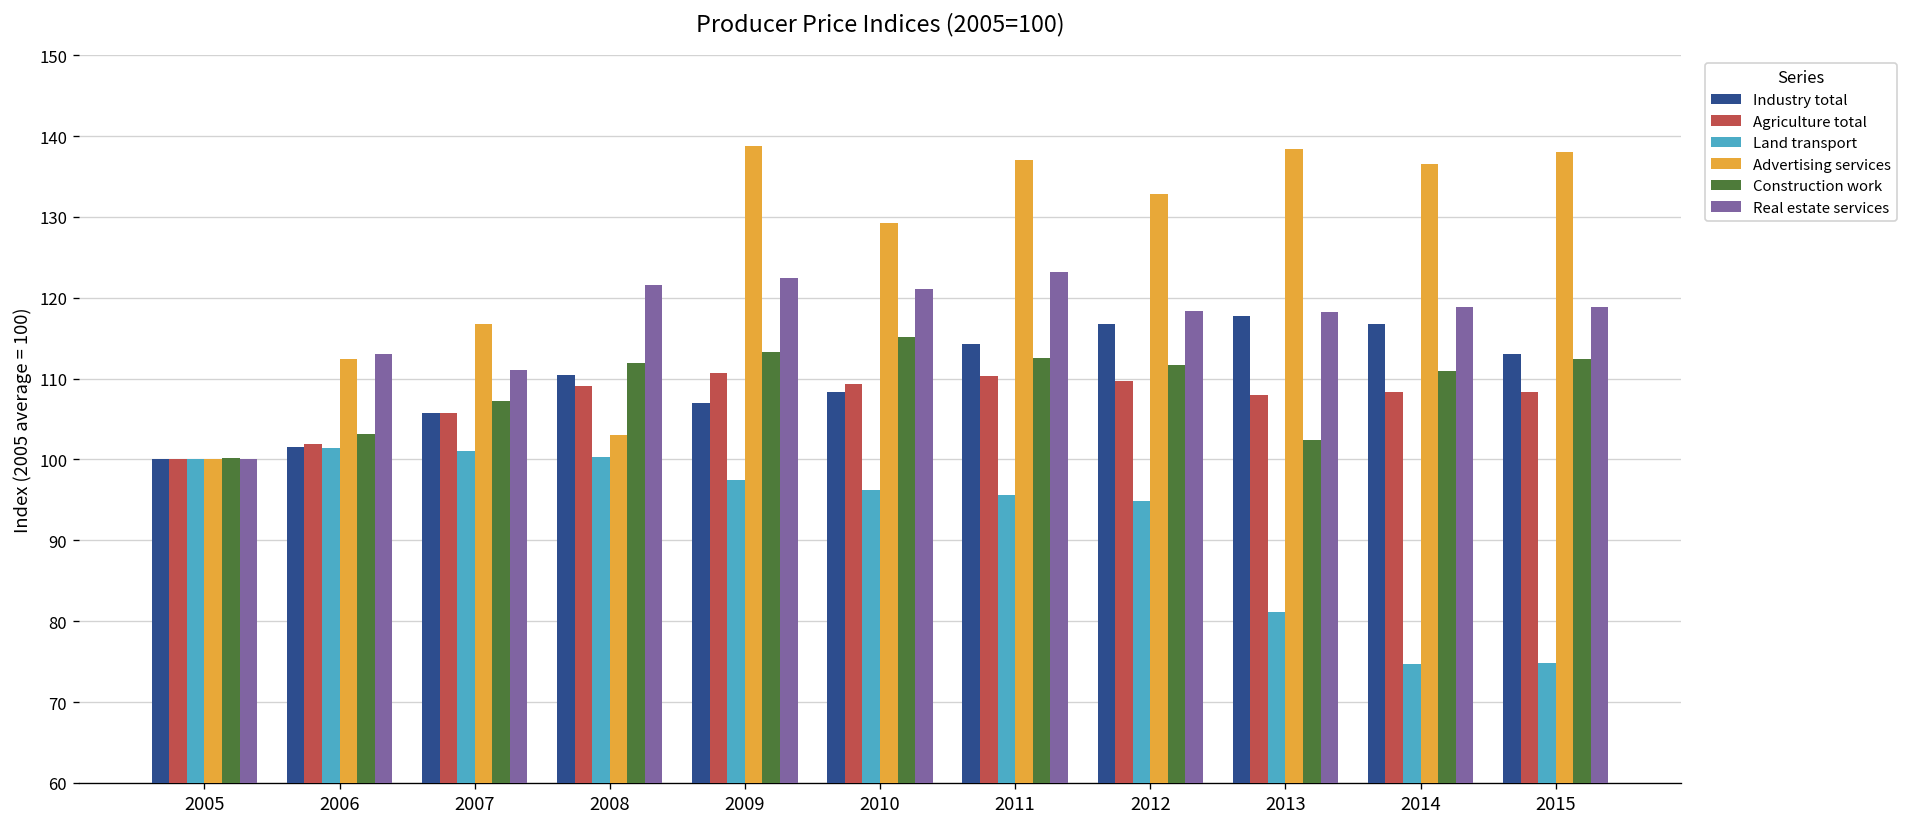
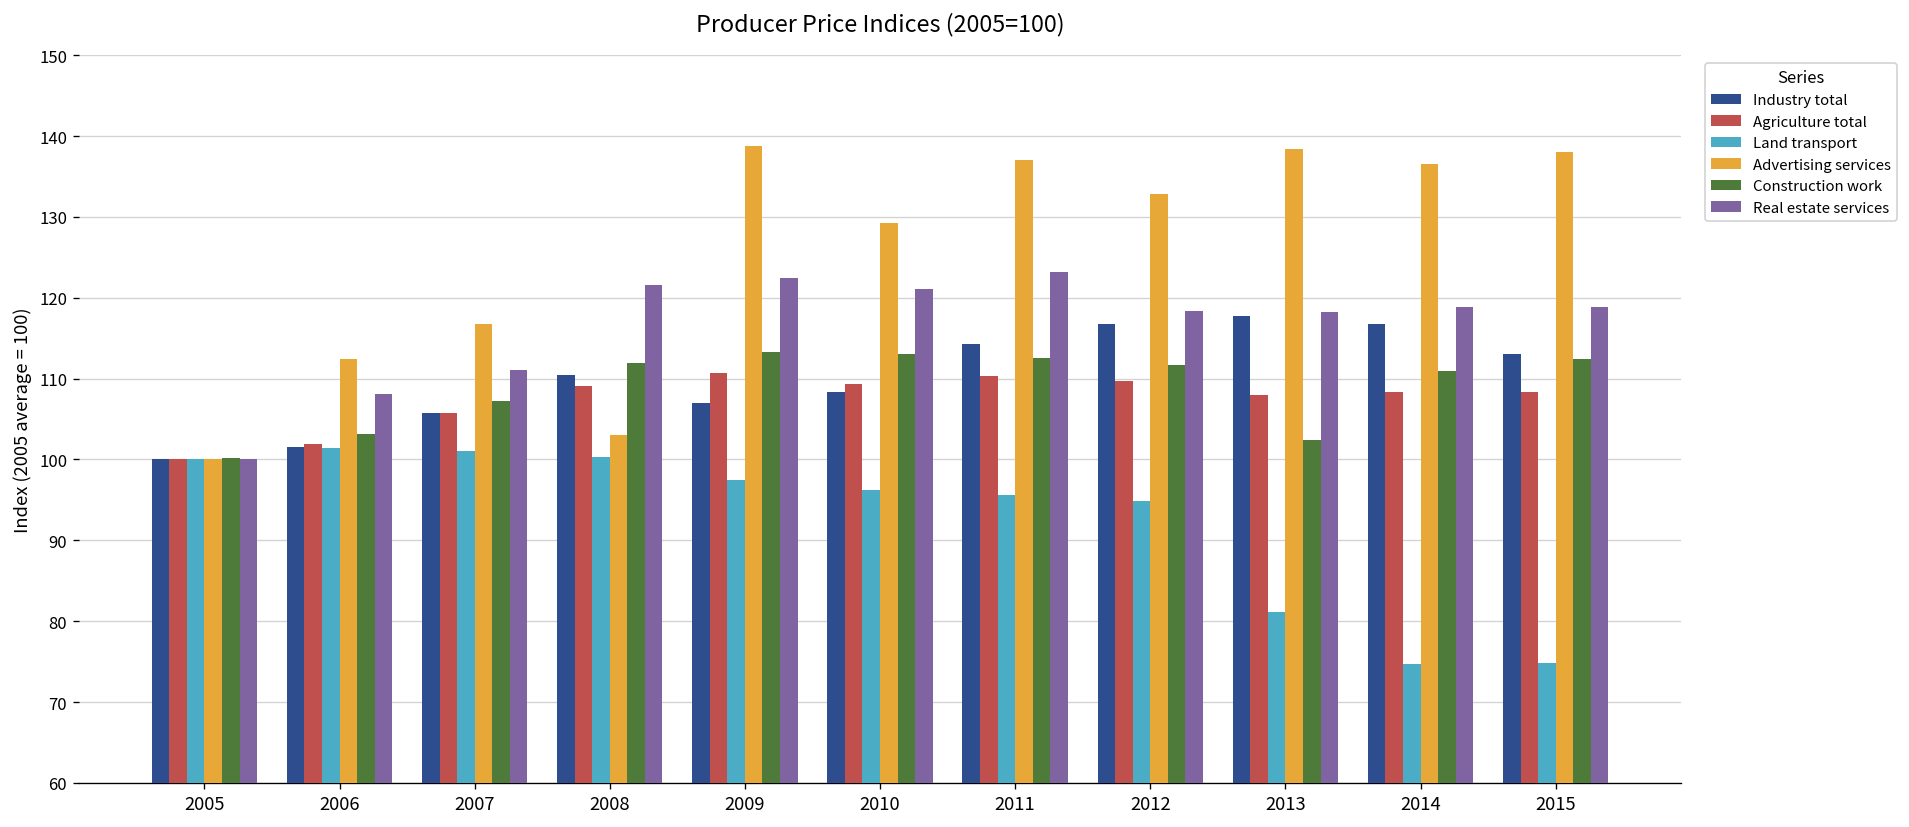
Real estate services, 2006: 113 -> 108
Construction work, 2010: 115 -> 113
